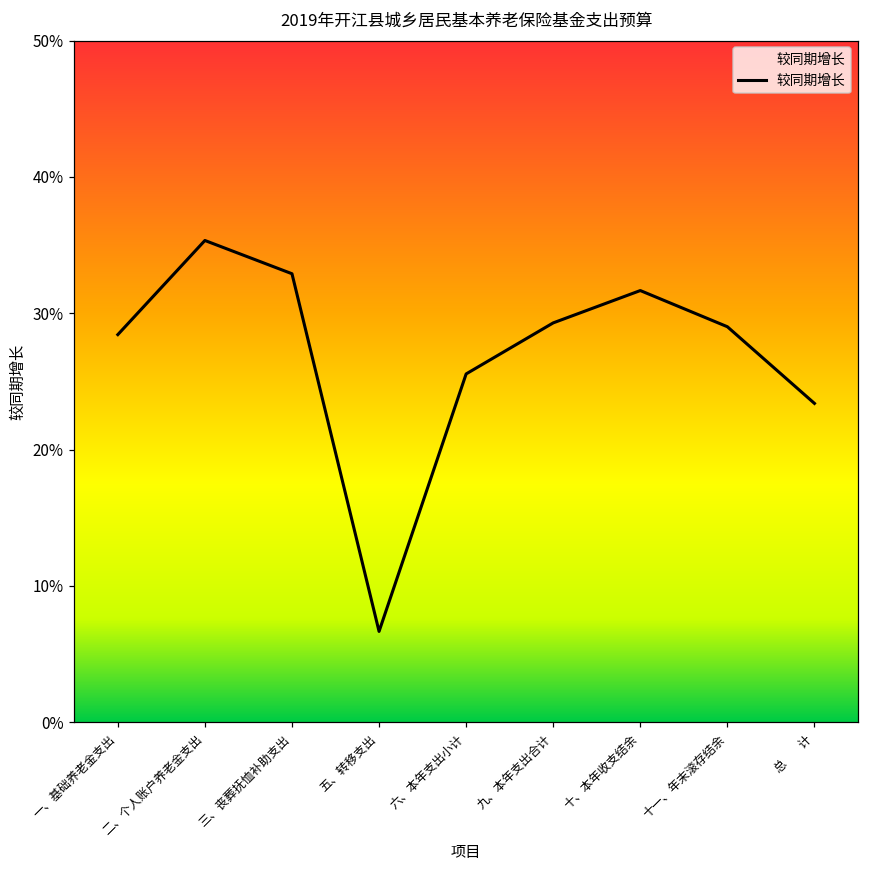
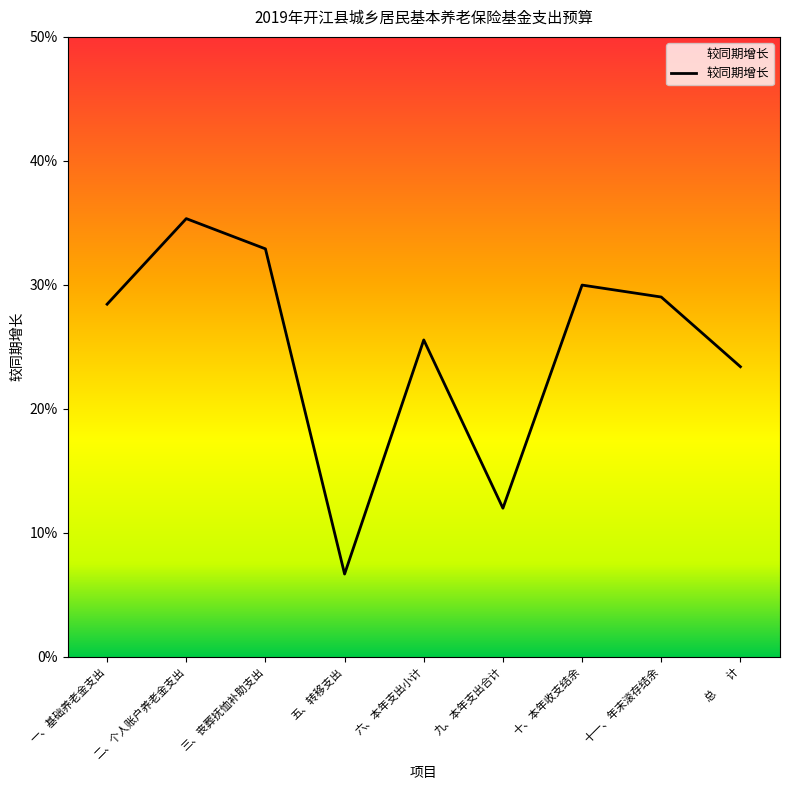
九、本年支出合计: 29.3% -> 12.0%
十、本年收支结余: 31.7% -> 30.0%
